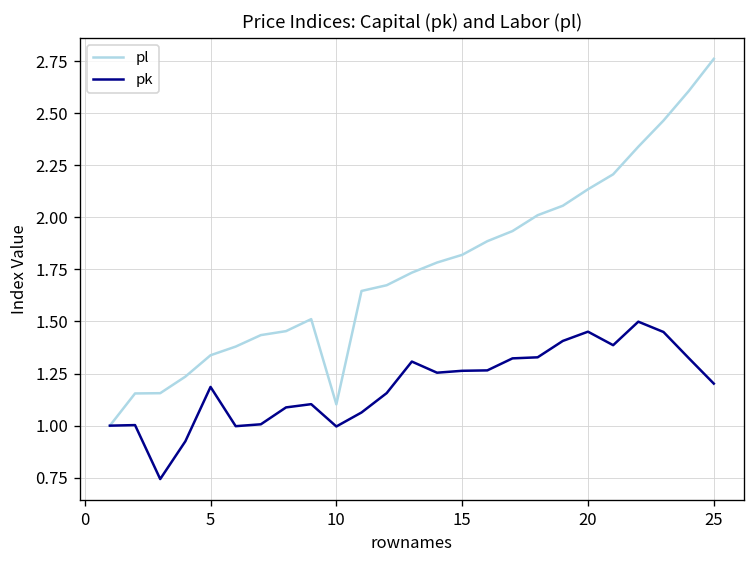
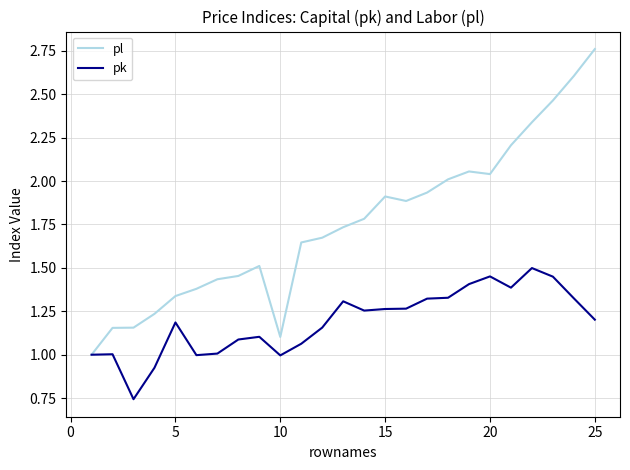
pl, 15: 1.82 -> 1.91
pl, 20: 2.13 -> 2.04
